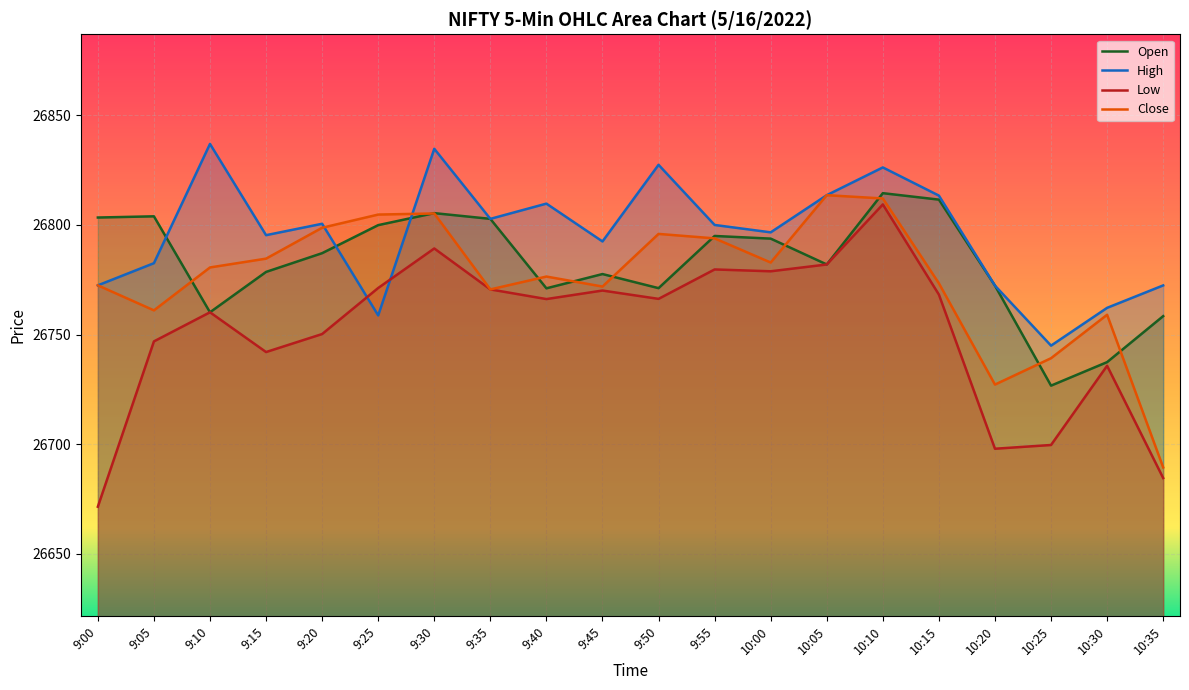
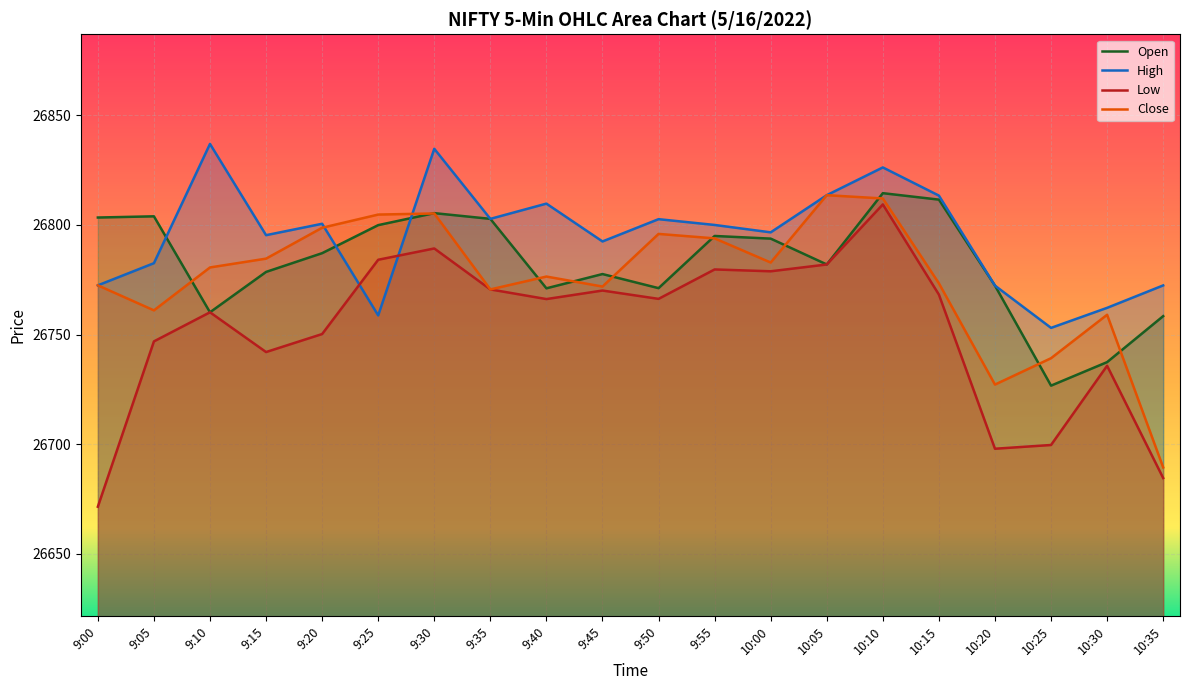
Low, 9:25: 26771 -> 26784
High, 9:50: 26827 -> 26803
High, 10:25: 26745 -> 26753
